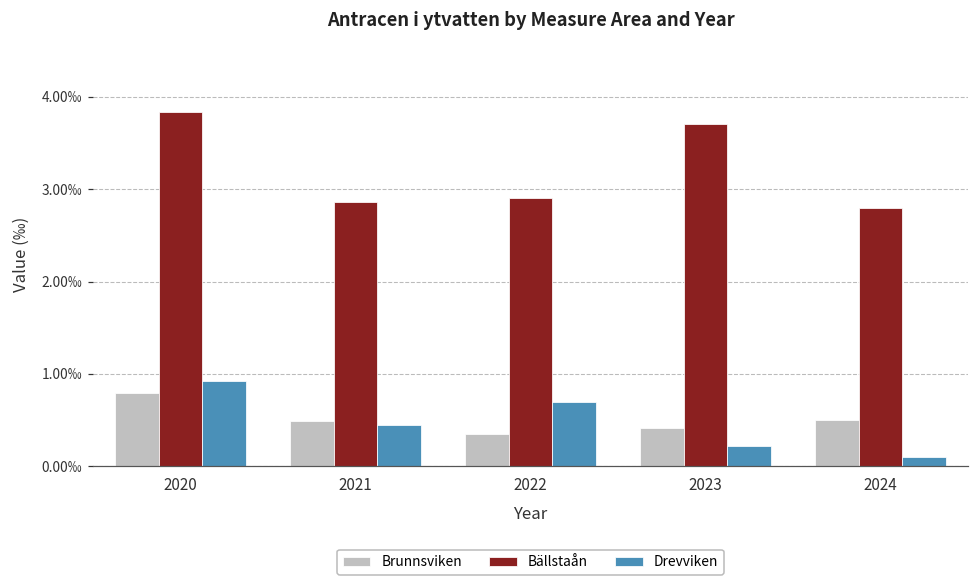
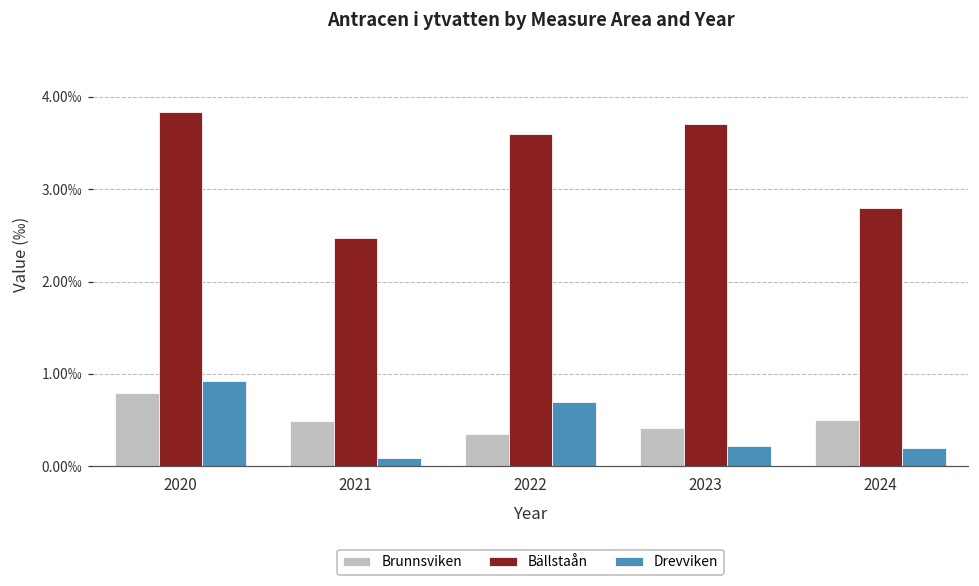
Bällstaån, 2021: 2.9‰ -> 2.5‰
Drevviken, 2021: 0.4‰ -> 0.1‰
Bällstaån, 2022: 2.9‰ -> 3.6‰
Drevviken, 2024: 0.1‰ -> 0.2‰
